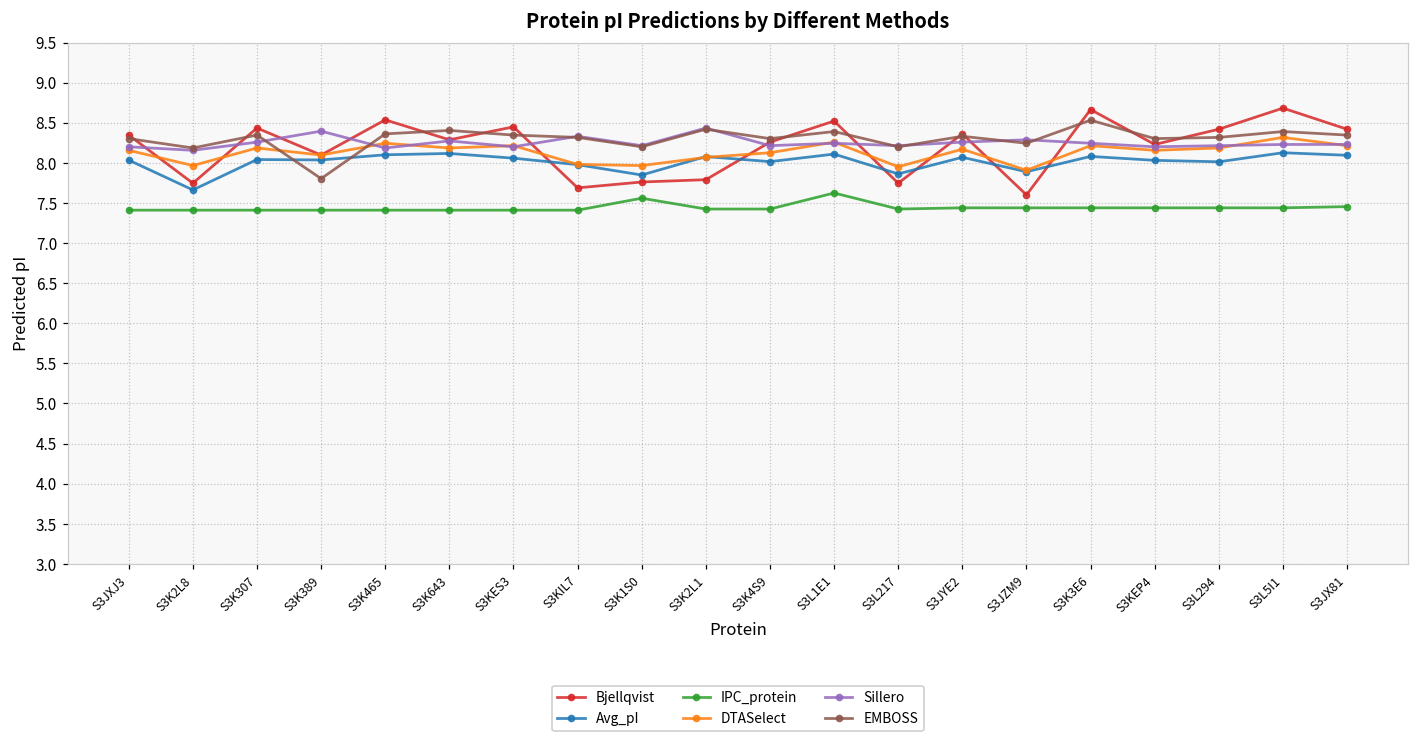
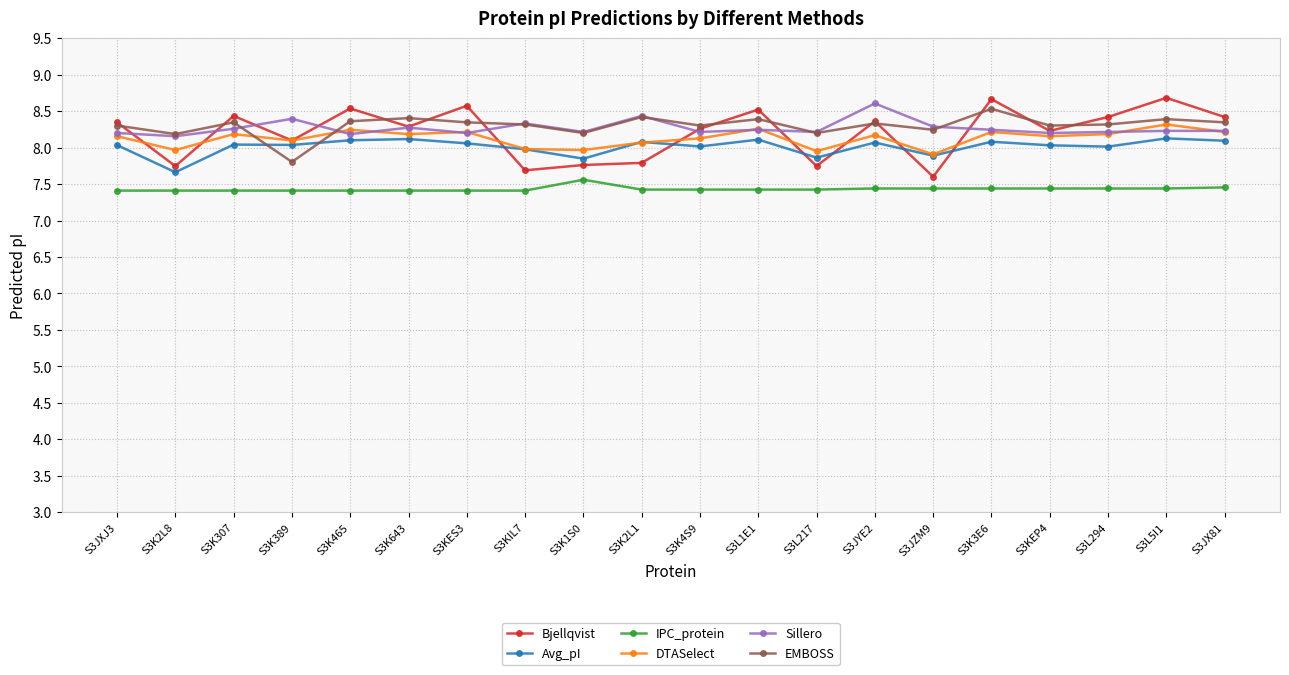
Bjellqvist, S3KES3: 8.4 -> 8.6
IPC_protein, S3L1E1: 7.6 -> 7.4
Sillero, S3JYE2: 8.3 -> 8.6
